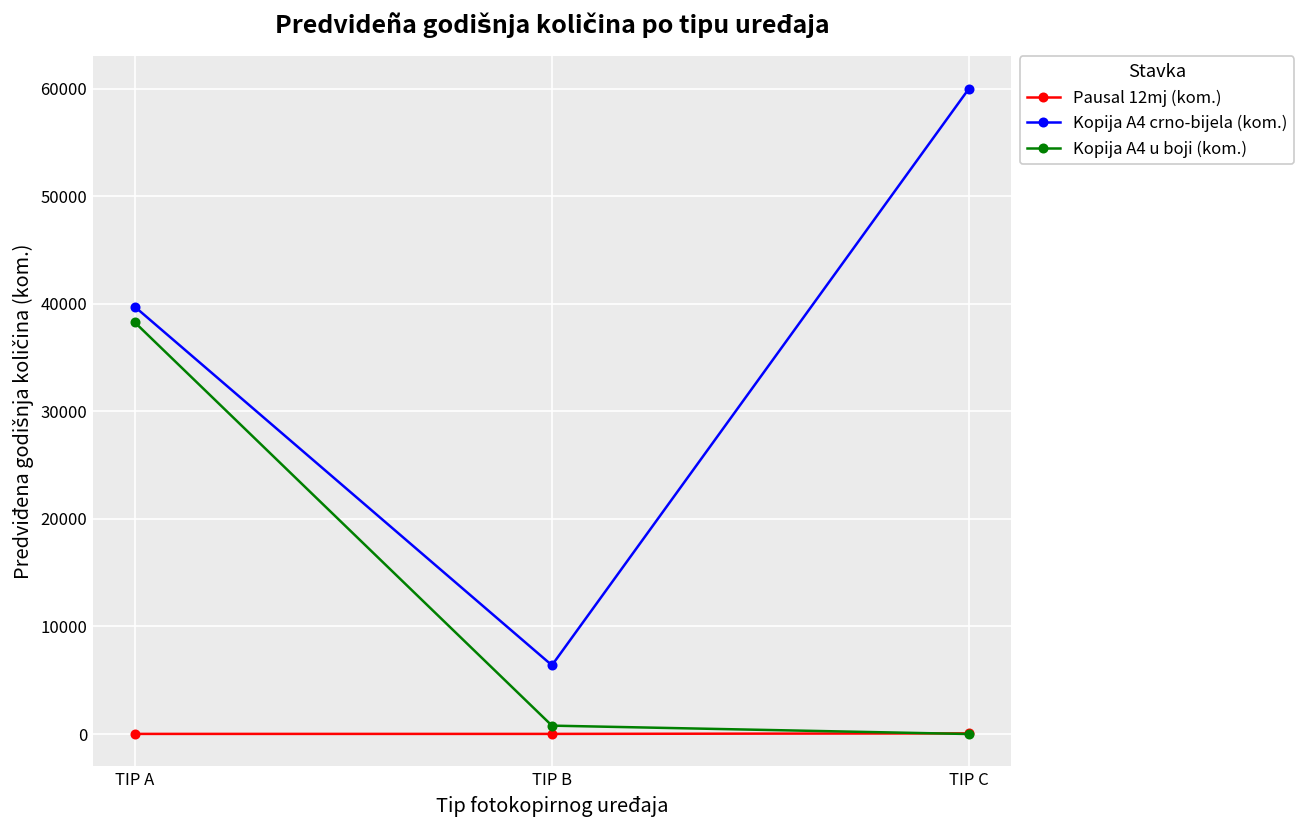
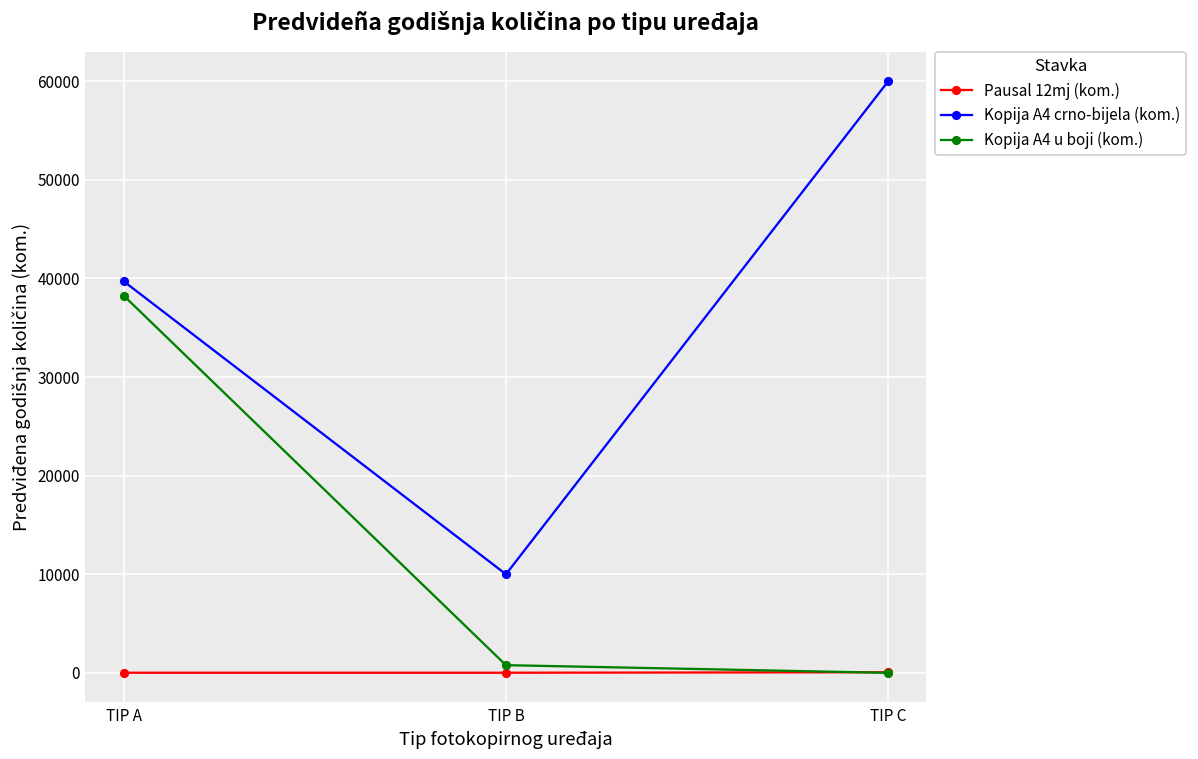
Kopija A4 crno-bijela (kom.), TIP B: 6000 -> 10000
